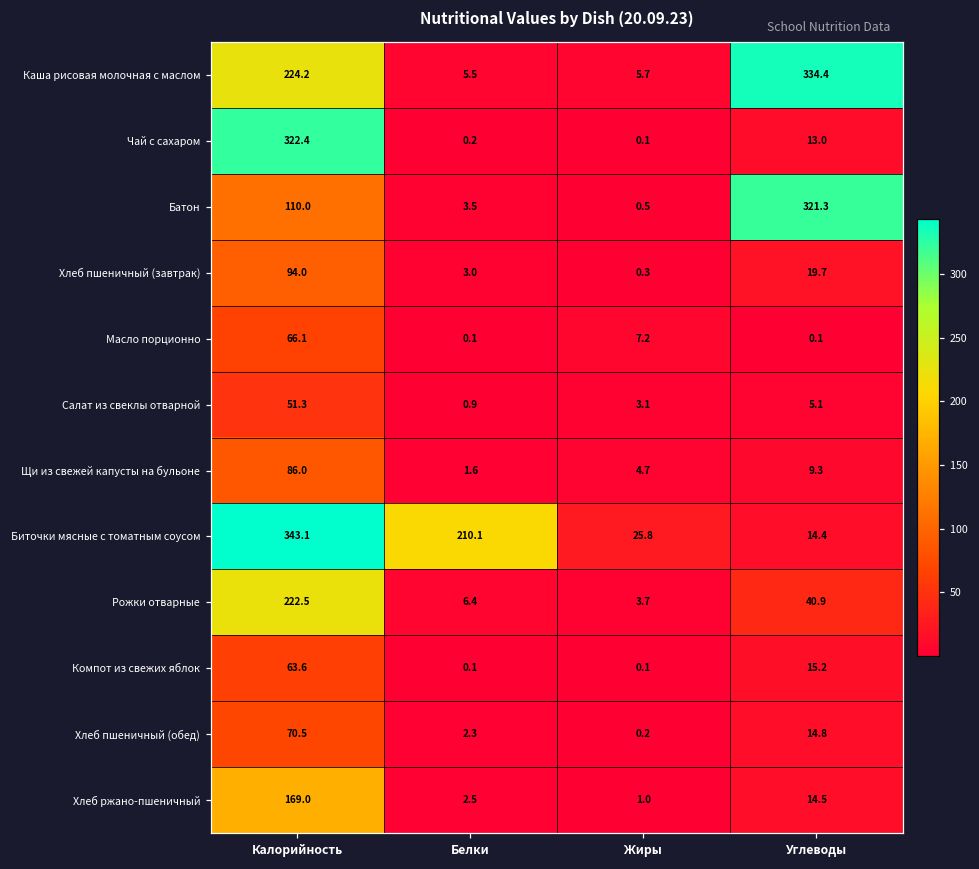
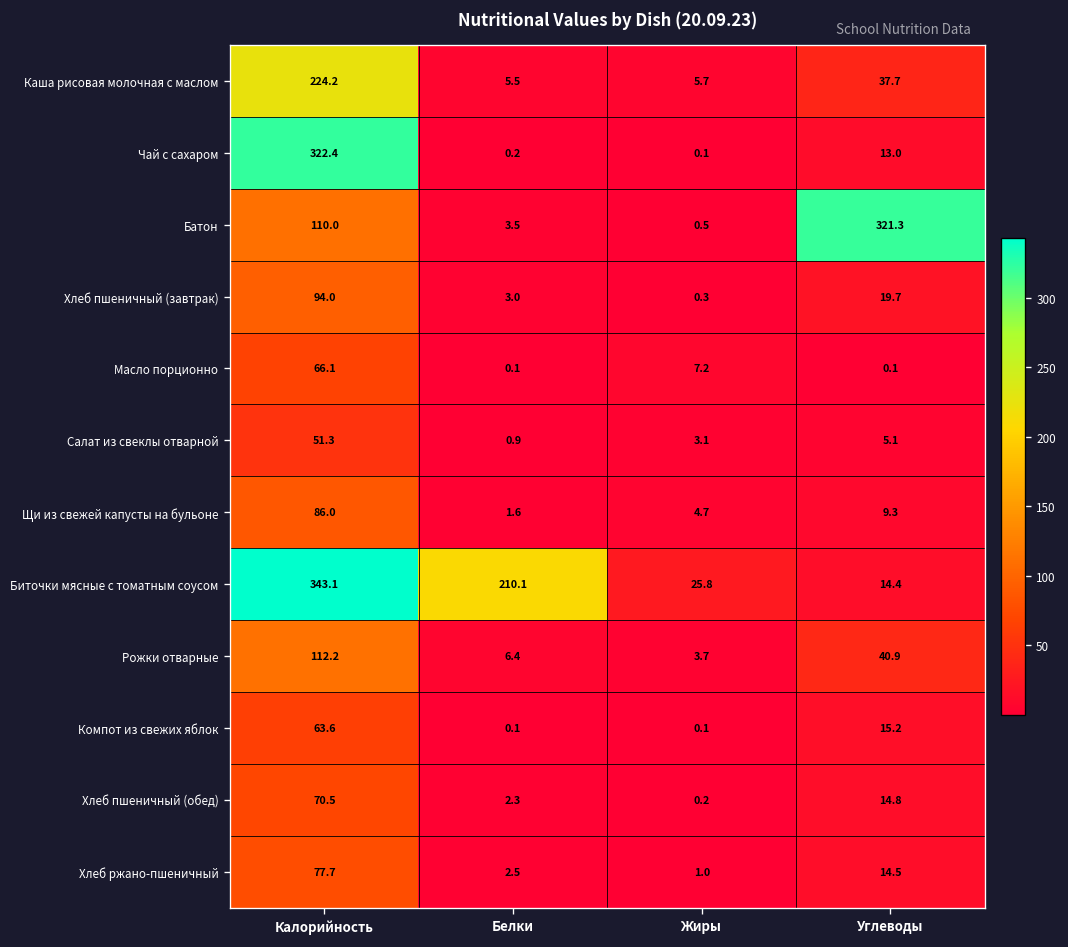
Каша рисовая молочная с маслом, Углеводы: 334.4 -> 37.7
Рожки отварные, Калорийность: 222.5 -> 112.2
Хлеб ржано-пшеничный, Калорийность: 169.0 -> 77.7
